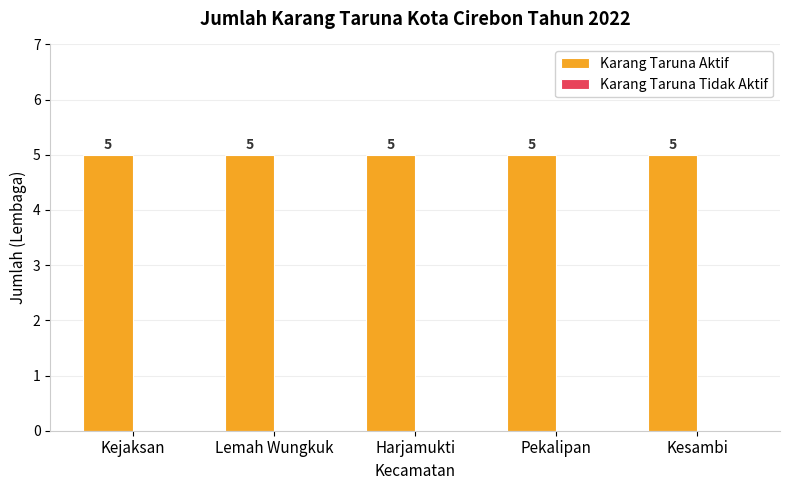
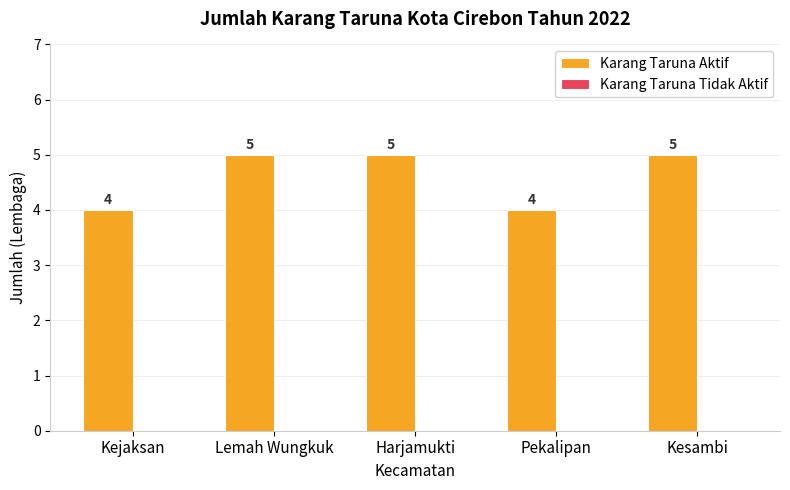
Karang Taruna Aktif, Kejaksan: 5 -> 4
Karang Taruna Aktif, Pekalipan: 5 -> 4
